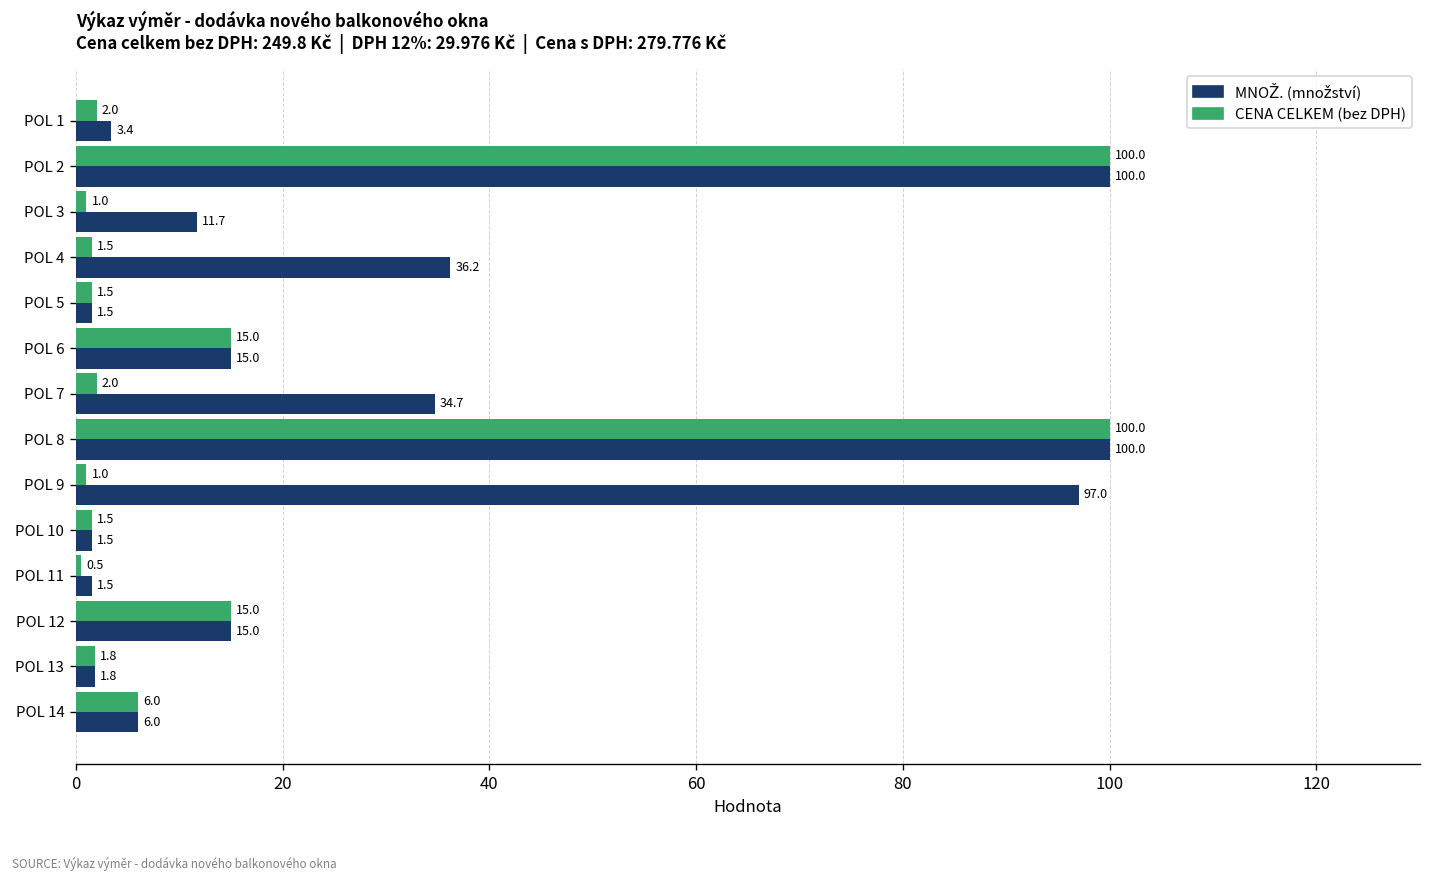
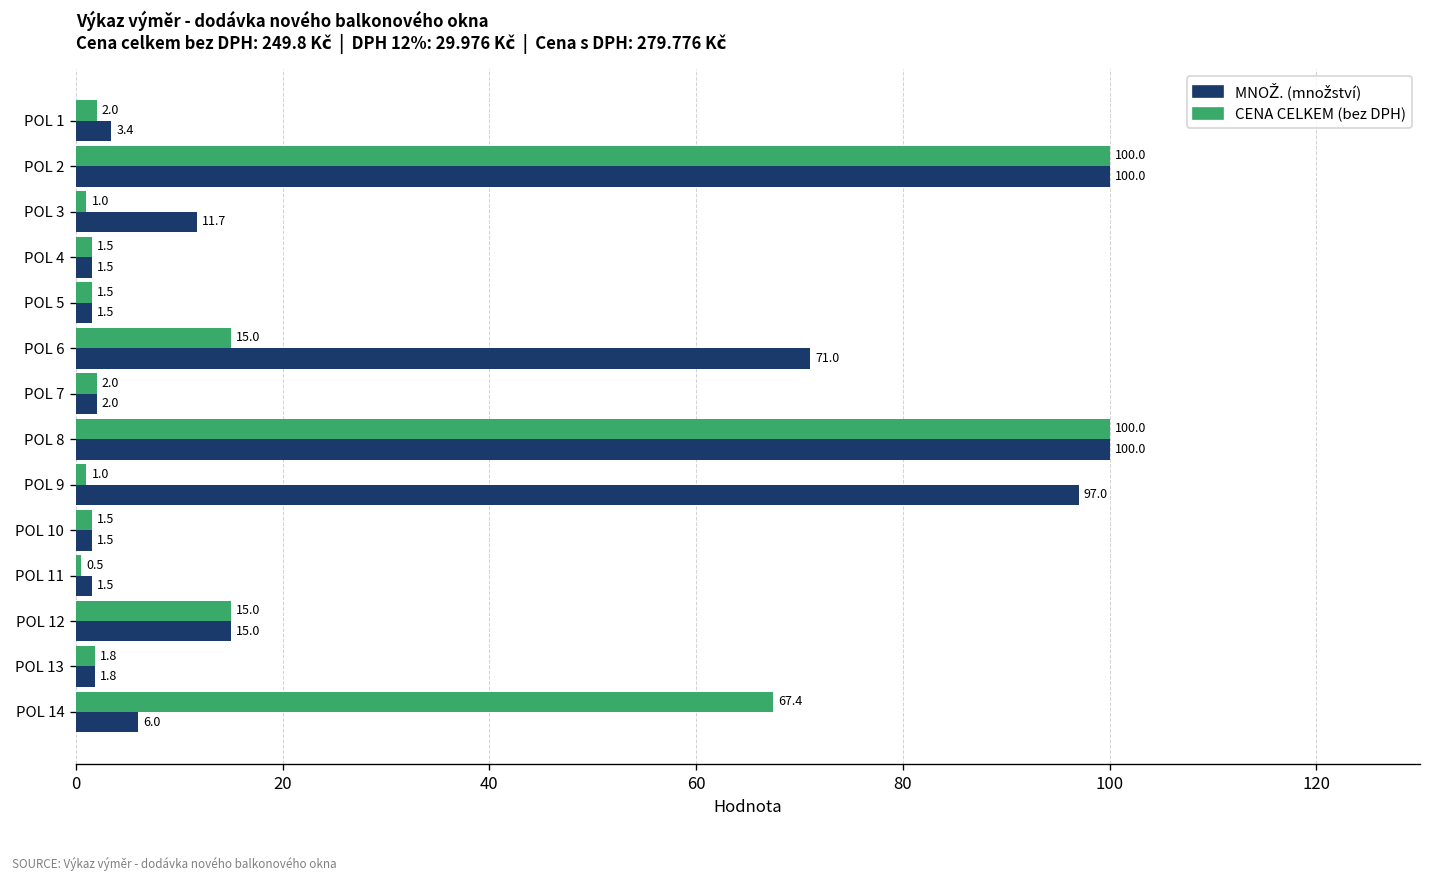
MNOŽ. (množství), POL 4: 36.2 -> 1.5
MNOŽ. (množství), POL 6: 15.0 -> 71.0
MNOŽ. (množství), POL 7: 34.7 -> 2.0
CENA CELKEM (bez DPH), POL 14: 6.0 -> 67.4
